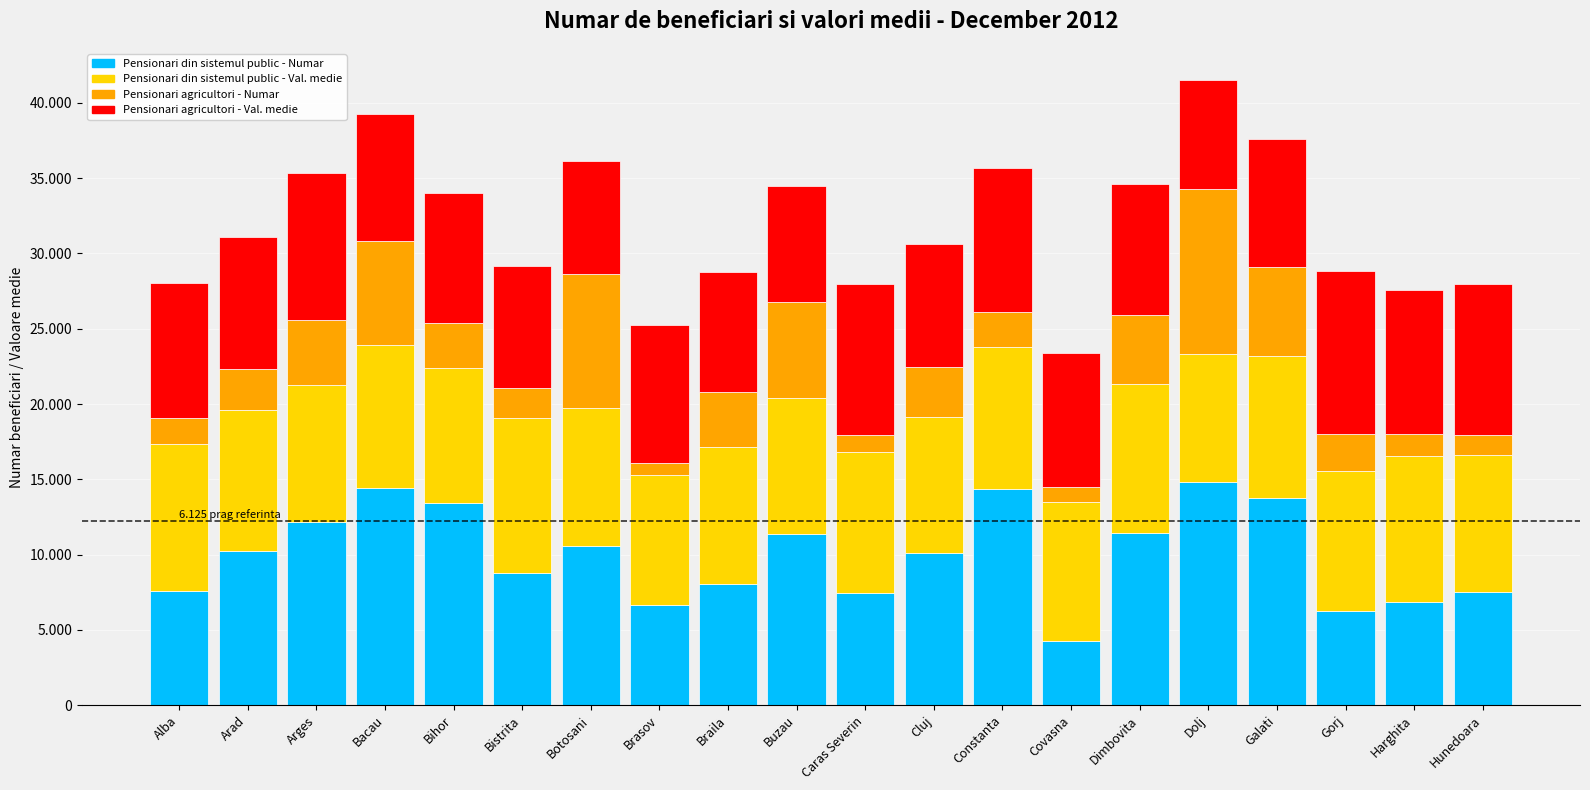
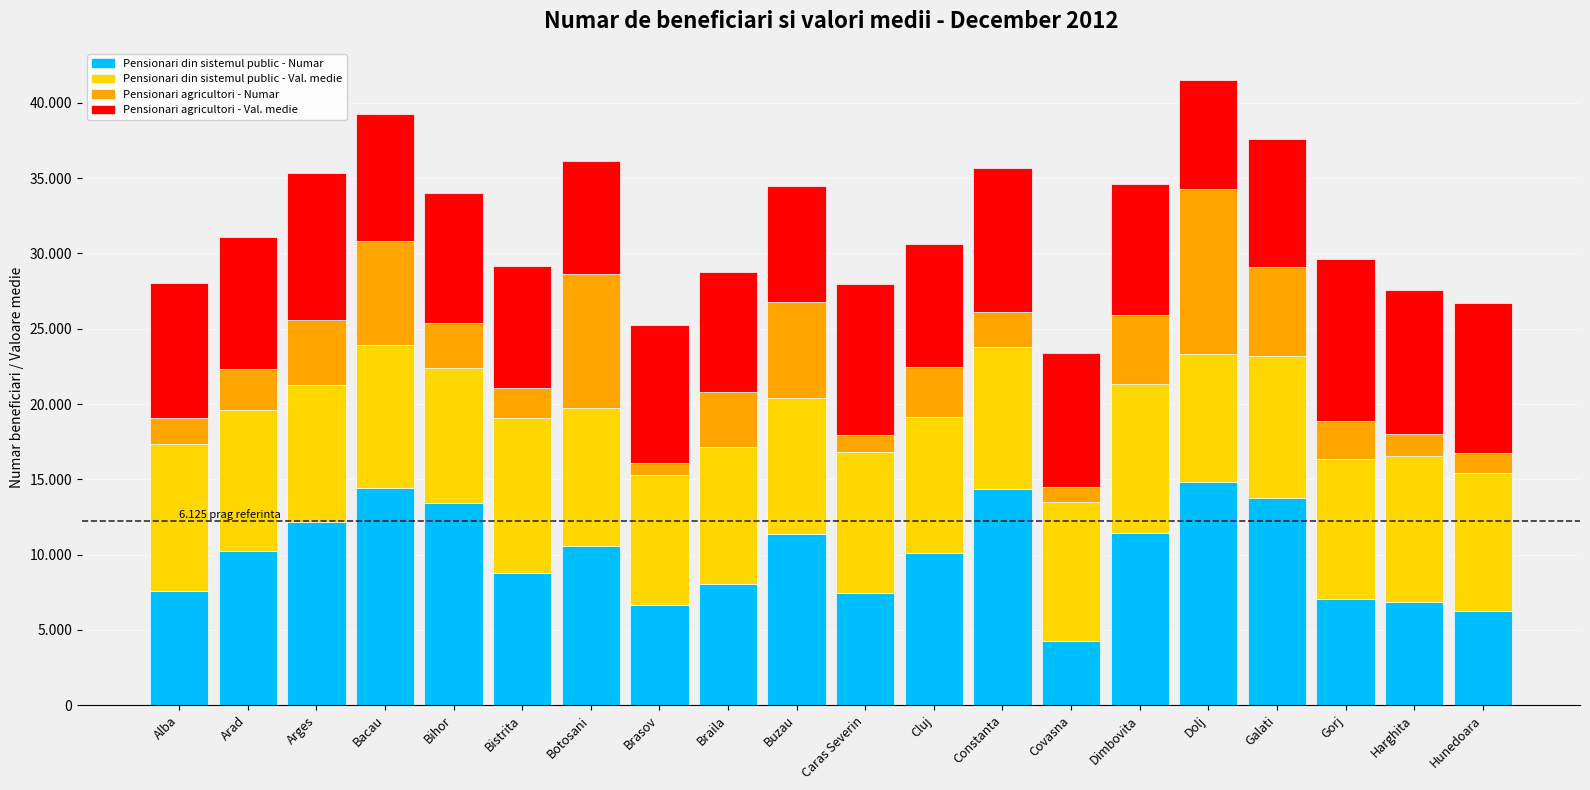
Pensionari din sistemul public - Numar, Gorj: 6.2 -> 7.0
Pensionari din sistemul public - Numar, Hunedoara: 7.5 -> 6.3
